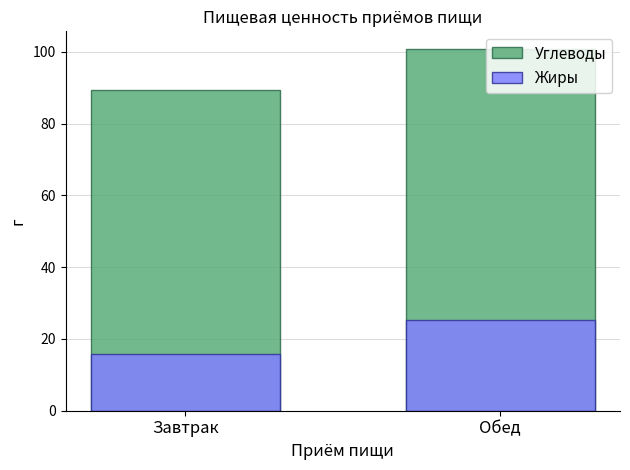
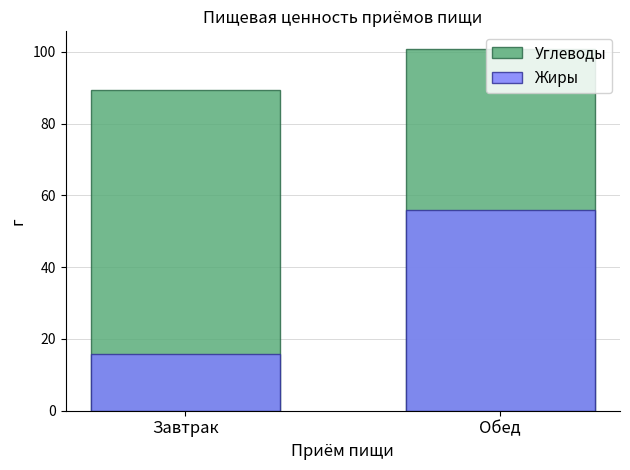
Жиры, Обед: 25 -> 56
